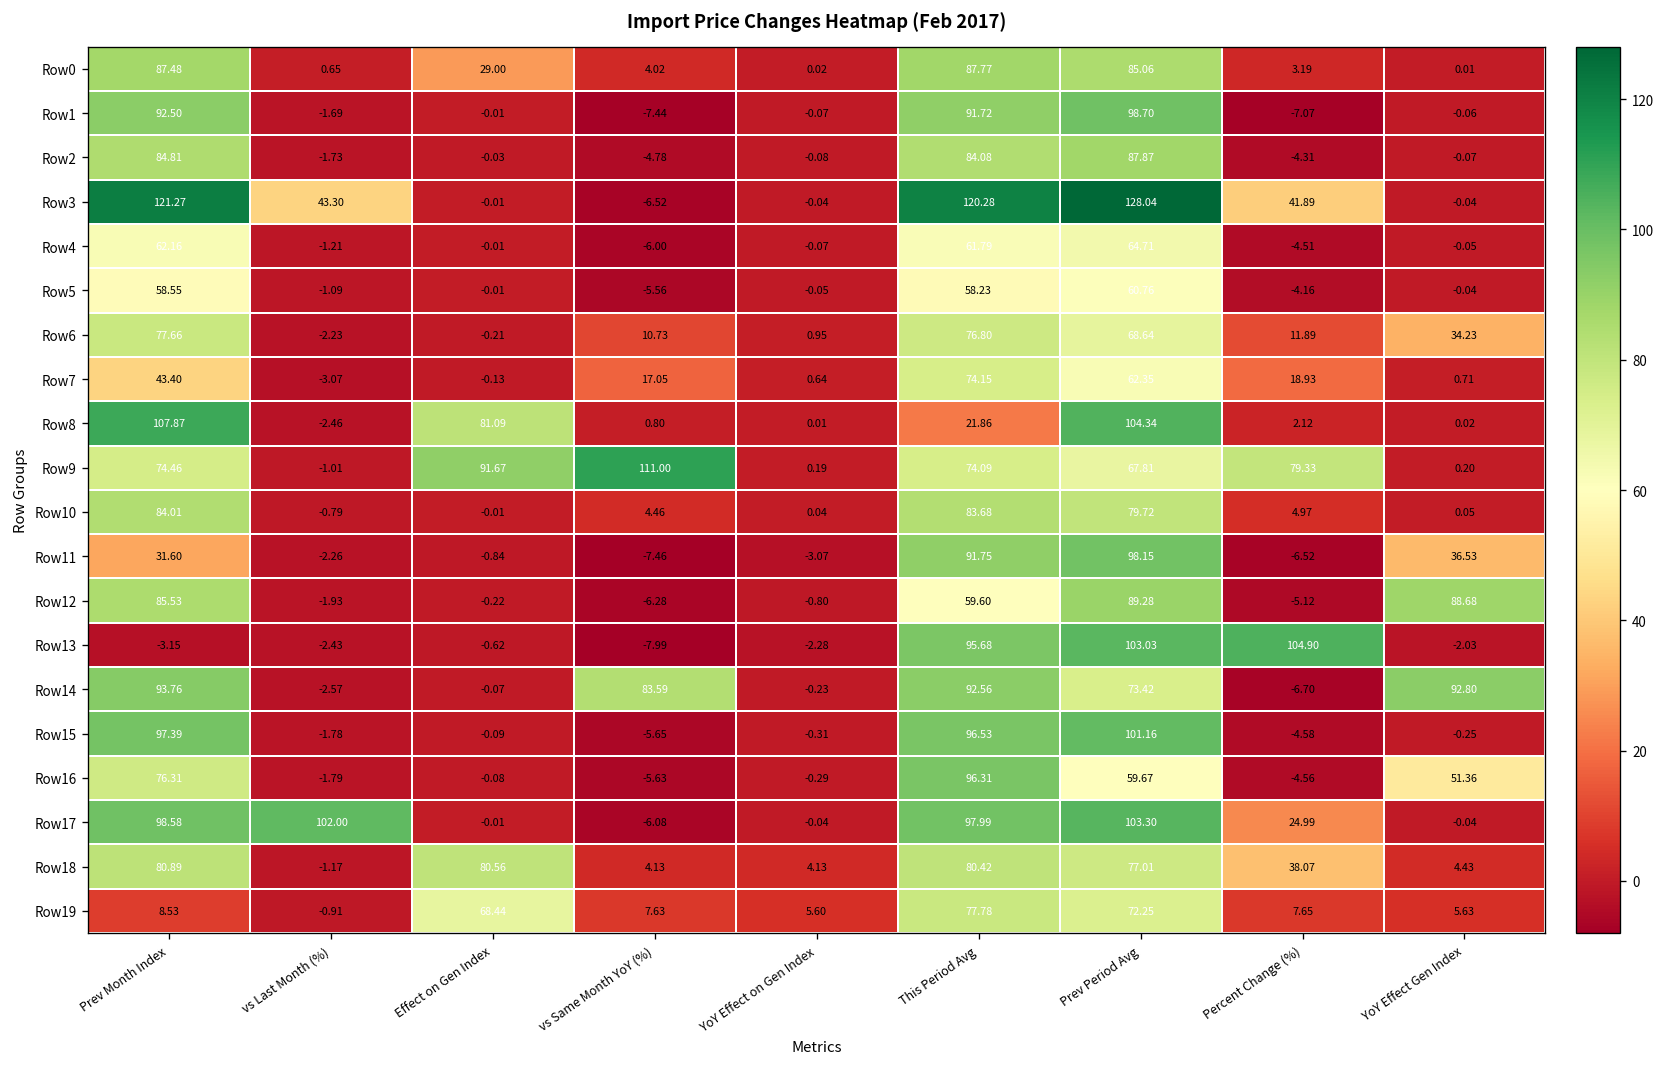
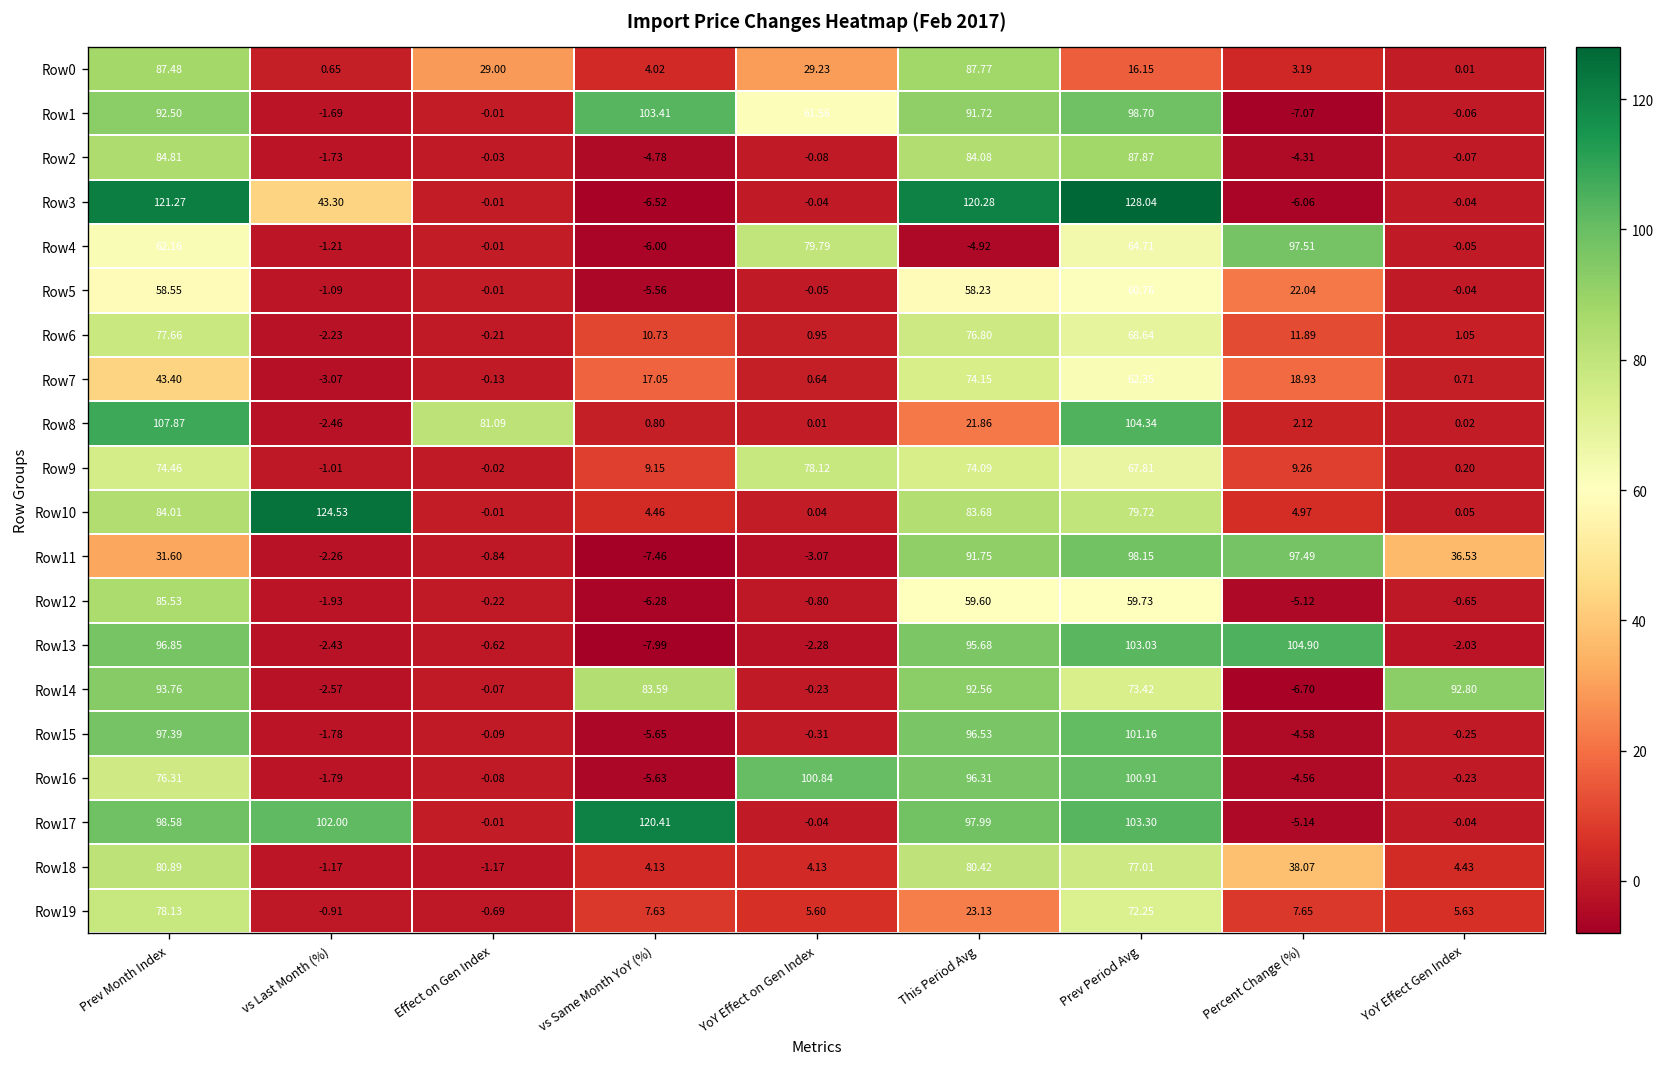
Row0, YoY Effect on Gen Index: 0.02 -> 29.23
Row0, Prev Period Avg: 85.06 -> 16.15
Row1, vs Same Month YoY (%): -7.44 -> 103.41
Row1, YoY Effect on Gen Index: -0.07 -> 61.56
Row3, Percent Change (%): 41.89 -> -6.06
Row4, YoY Effect on Gen Index: -0.07 -> 79.79
Row4, This Period Avg: 61.79 -> -4.92
Row4, Percent Change (%): -4.51 -> 97.51
Row5, Percent Change (%): -4.16 -> 22.04
Row6, YoY Effect Gen Index: 34.23 -> 1.05
Row9, Effect on Gen Index: 91.67 -> -0.02
Row9, vs Same Month YoY (%): 111.00 -> 9.15
Row9, YoY Effect on Gen Index: 0.19 -> 78.12
Row9, Percent Change (%): 79.33 -> 9.26
Row10, vs Last Month (%): -0.79 -> 124.53
Row11, Percent Change (%): -6.52 -> 97.49
Row12, Prev Period Avg: 89.28 -> 59.73
Row12, YoY Effect Gen Index: 88.68 -> -0.65
Row13, Prev Month Index: -3.15 -> 96.85
Row16, YoY Effect on Gen Index: -0.29 -> 100.84
Row16, Prev Period Avg: 59.67 -> 100.91
Row16, YoY Effect Gen Index: 51.36 -> -0.23
Row17, vs Same Month YoY (%): -6.08 -> 120.41
Row17, Percent Change (%): 24.99 -> -5.14
Row18, Effect on Gen Index: 80.56 -> -1.17
Row19, Prev Month Index: 8.53 -> 78.13
Row19, Effect on Gen Index: 68.44 -> -0.69
Row19, This Period Avg: 77.78 -> 23.13
